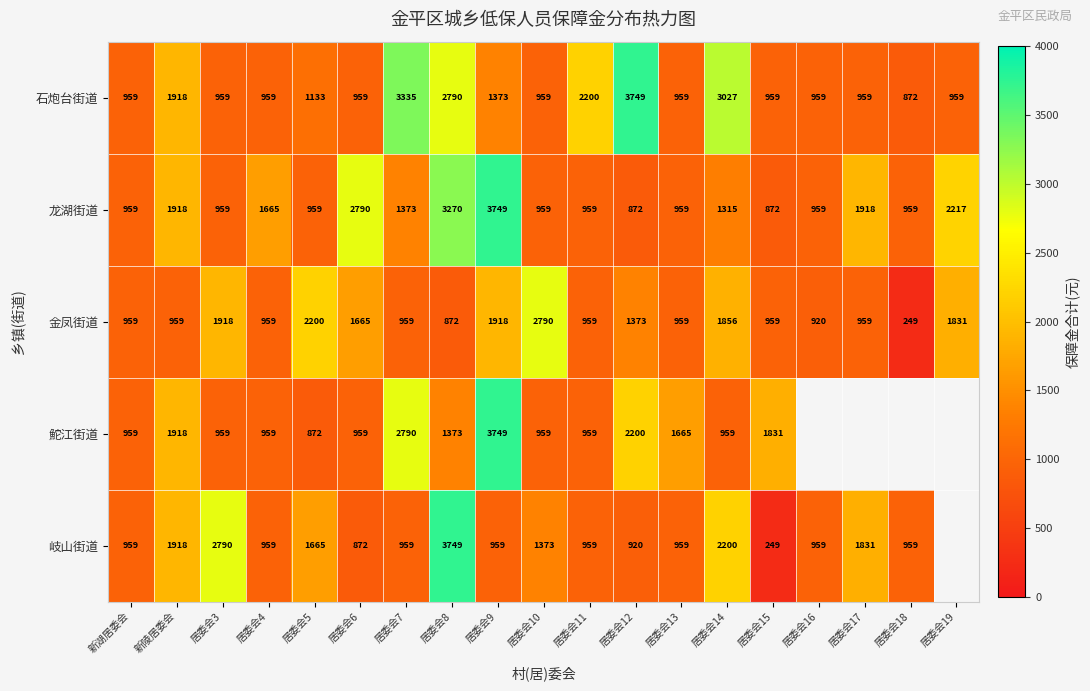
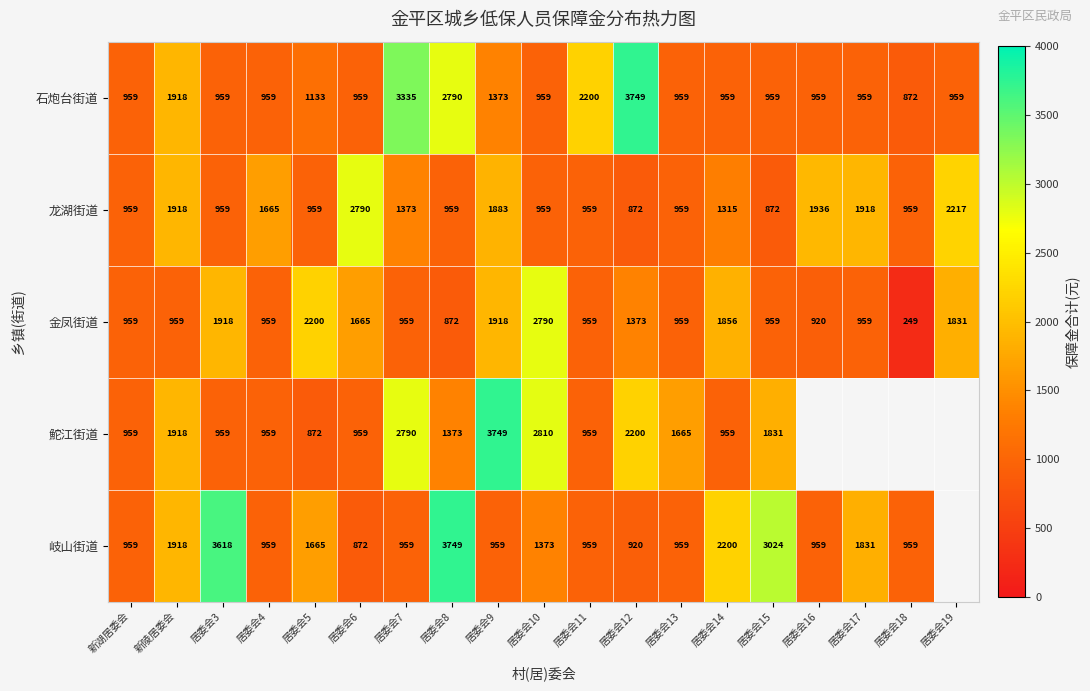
石炮台街道, 居委会14: 3027 -> 959
龙湖街道, 居委会8: 3270 -> 959
龙湖街道, 居委会9: 3749 -> 1883
龙湖街道, 居委会16: 959 -> 1936
鮀江街道, 居委会10: 959 -> 2810
岐山街道, 居委会3: 2790 -> 3618
岐山街道, 居委会15: 249 -> 3024
